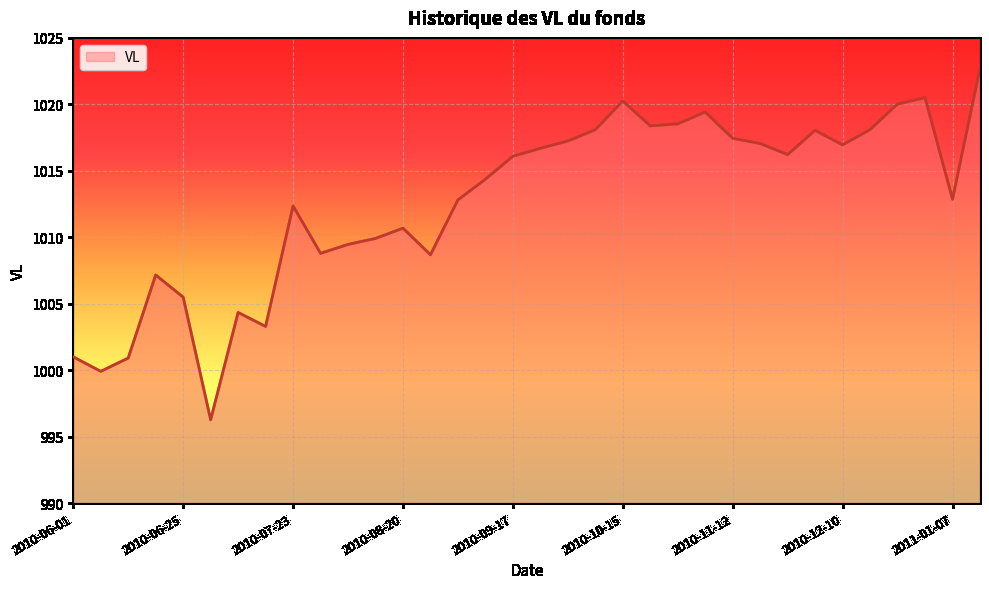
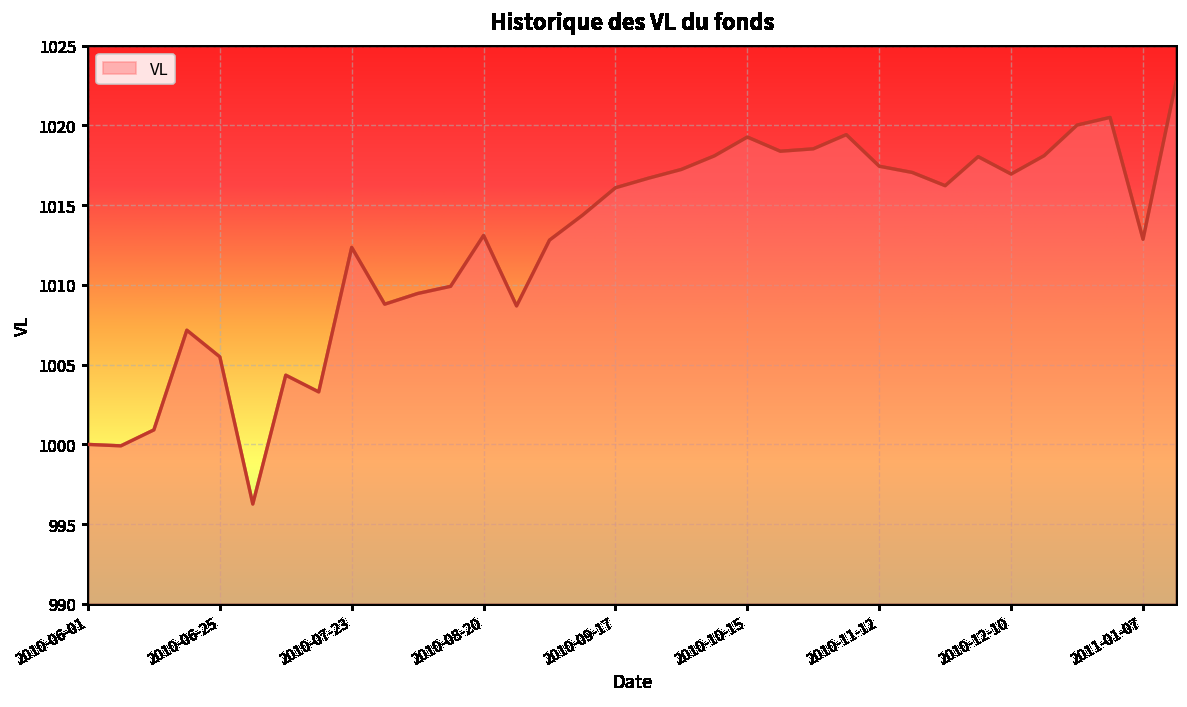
2010-06-01: 1001 -> 1000
2010-08-20: 1010.7 -> 1013.1
2010-10-15: 1020.3 -> 1019.3
